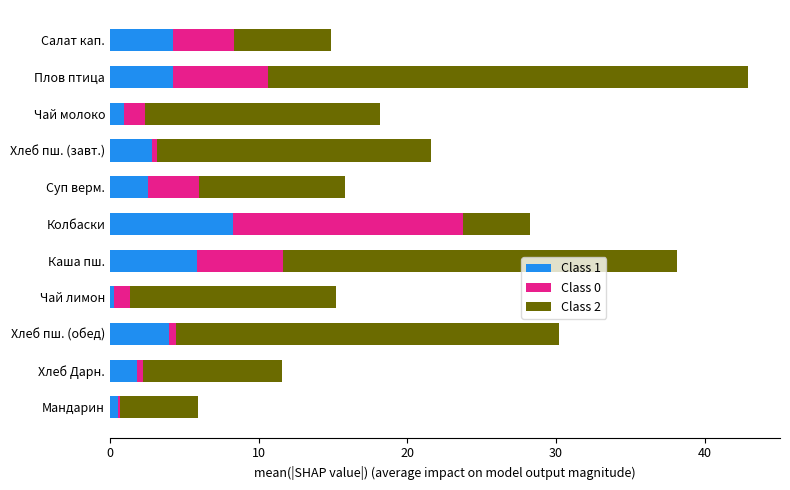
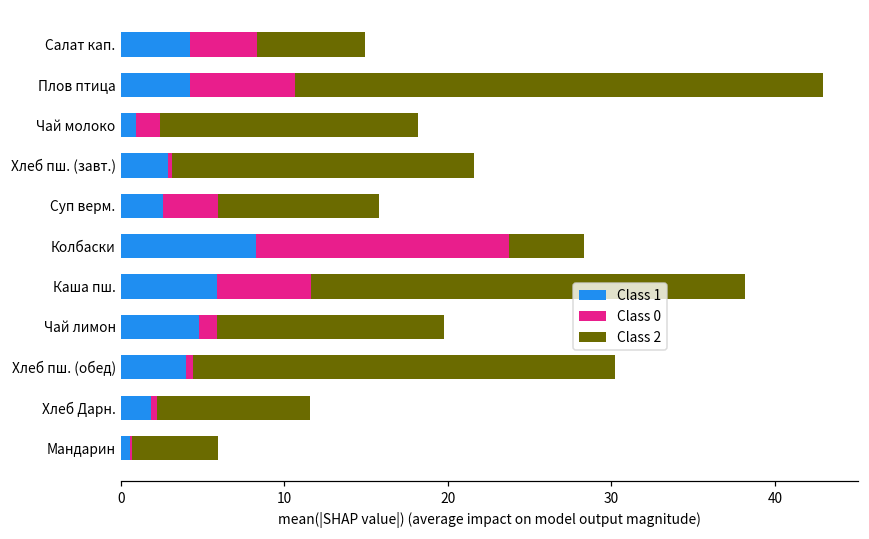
Class 1, Чай лимон: 0.3 -> 4.8
